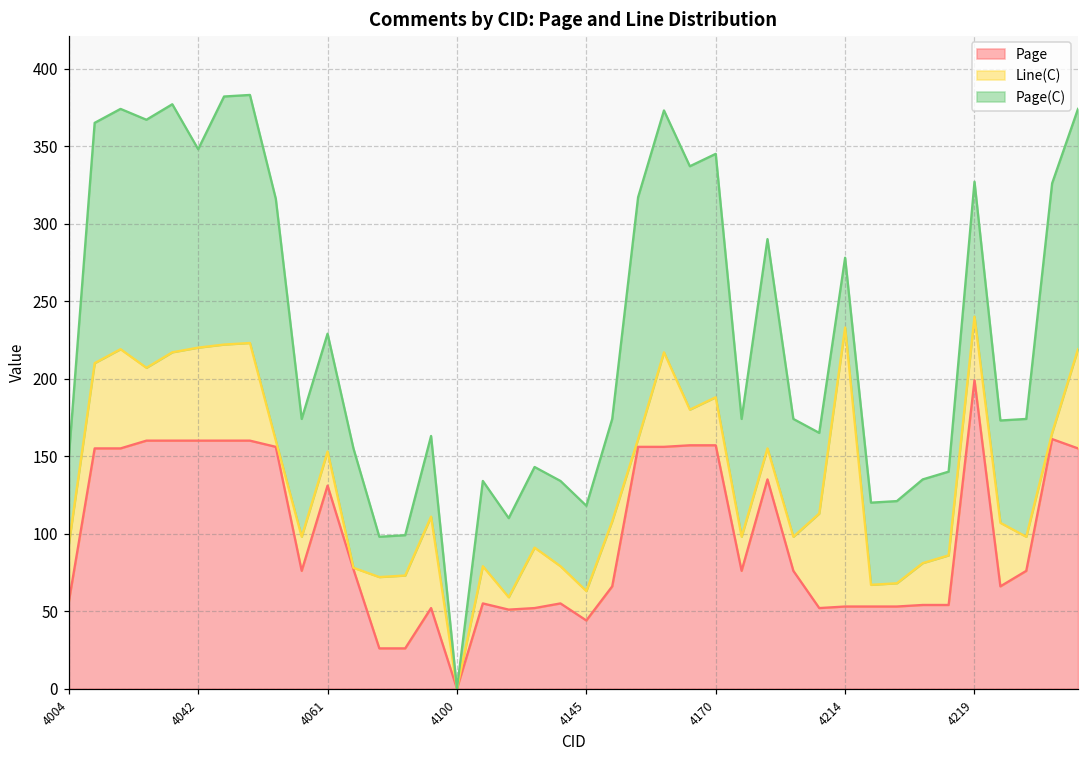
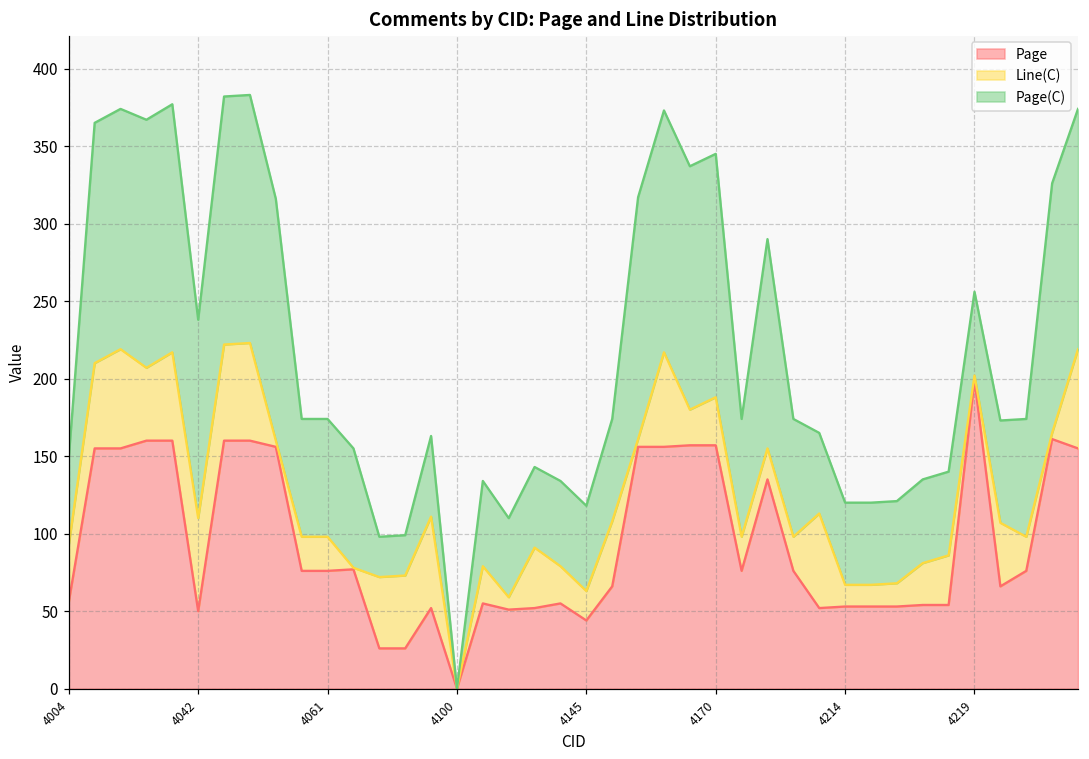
Page, 4042: 160 -> 50
Page, 4061: 131 -> 76
Line(C), 4214: 180 -> 14
Page(C), 4214: 45 -> 53
Line(C), 4219: 41 -> 3
Page(C), 4219: 87 -> 54
